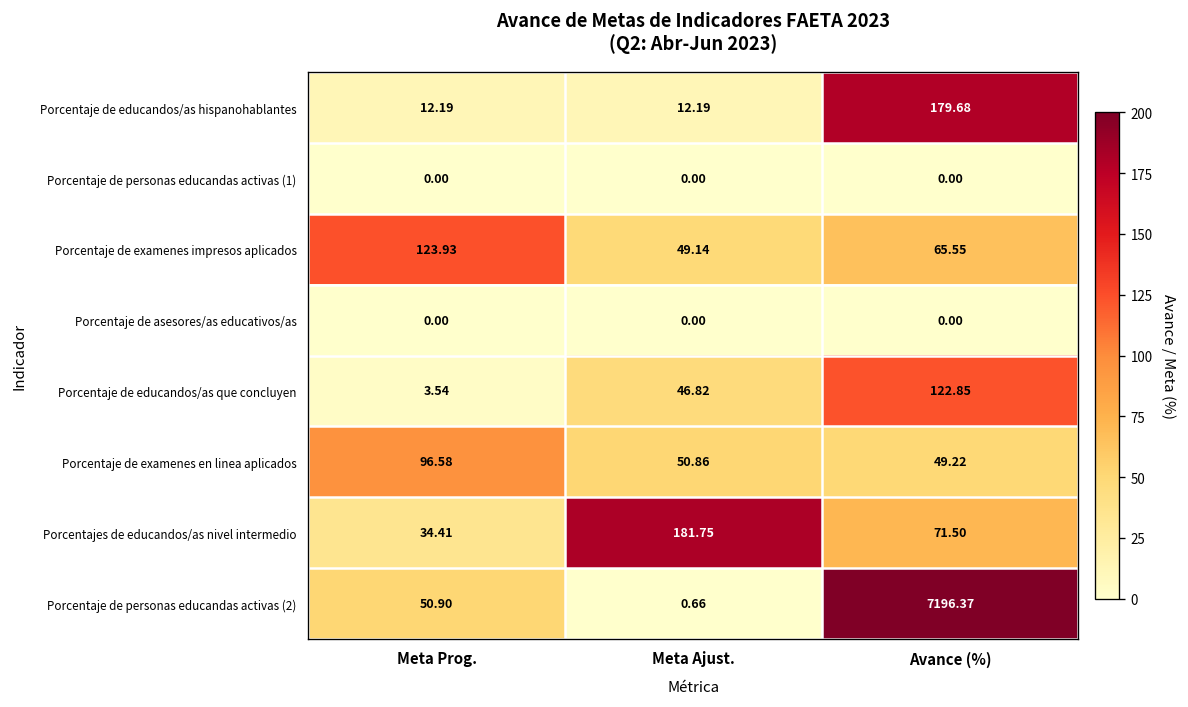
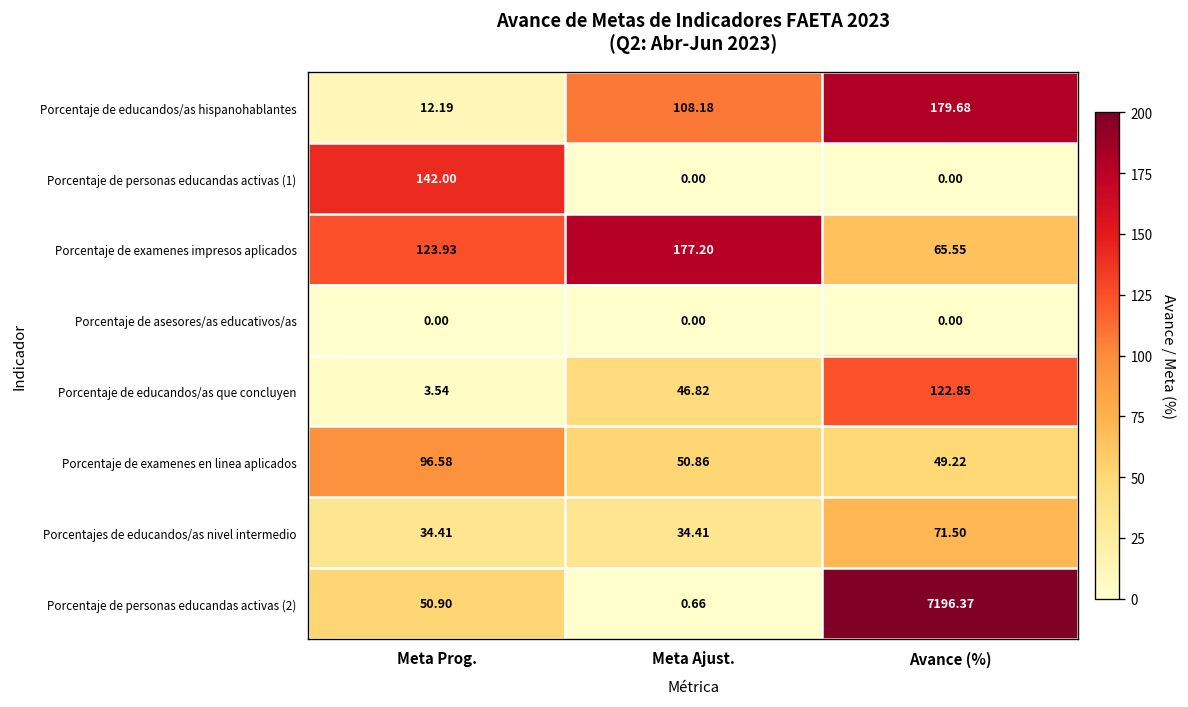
Porcentaje de educandos/as hispanohablantes, Meta Ajust.: 12.19 -> 108.18
Porcentaje de personas educandas activas (1), Meta Prog.: 0.00 -> 142.00
Porcentaje de examenes impresos aplicados, Meta Ajust.: 49.14 -> 177.20
Porcentajes de educandos/as nivel intermedio, Meta Ajust.: 181.75 -> 34.41
